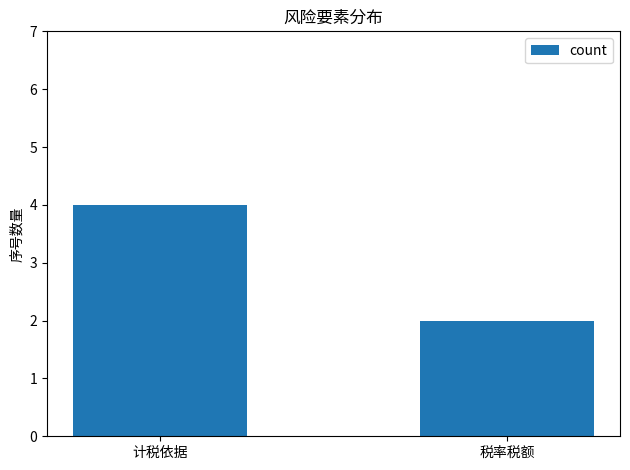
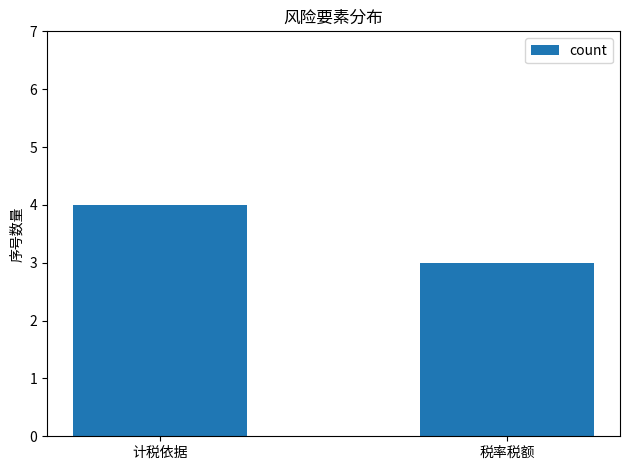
税率税额: 2 -> 3
